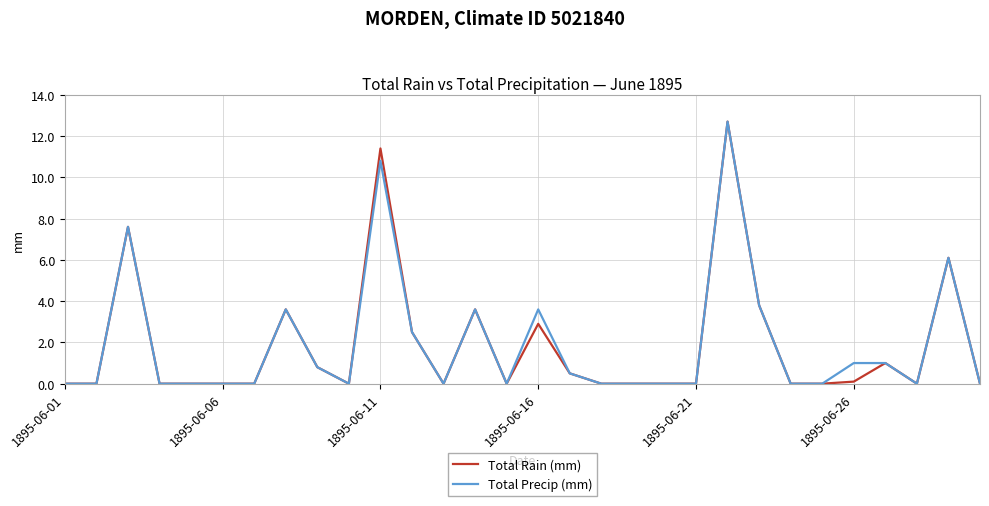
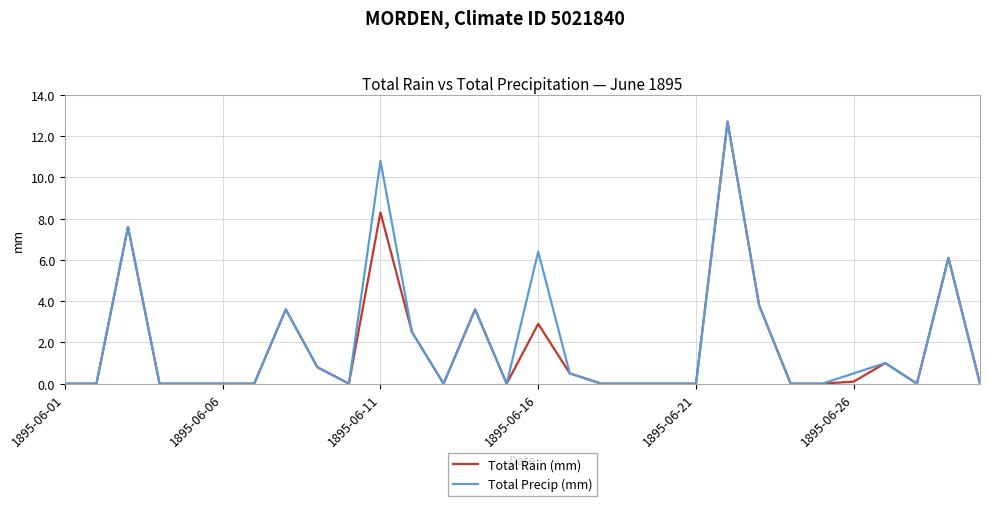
Total Rain (mm), 1895-06-11: 11.4 -> 8.3
Total Precip (mm), 1895-06-16: 3.6 -> 6.4
Total Precip (mm), 1895-06-26: 1.0 -> 0.5
